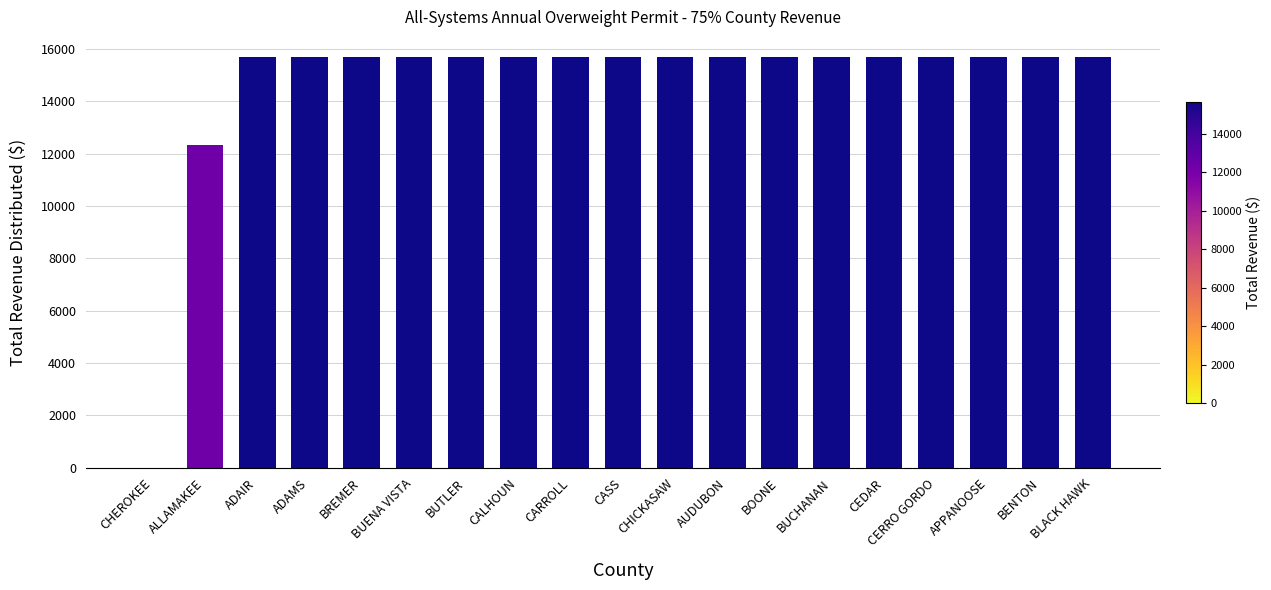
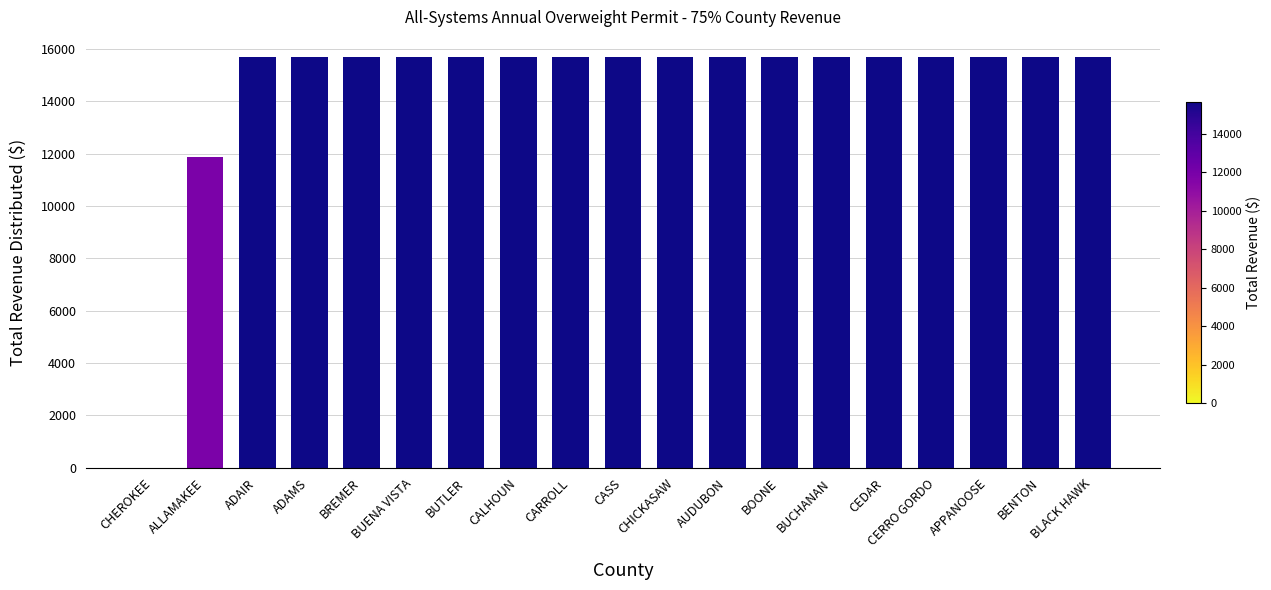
ALLAMAKEE: 12300 -> 11900
